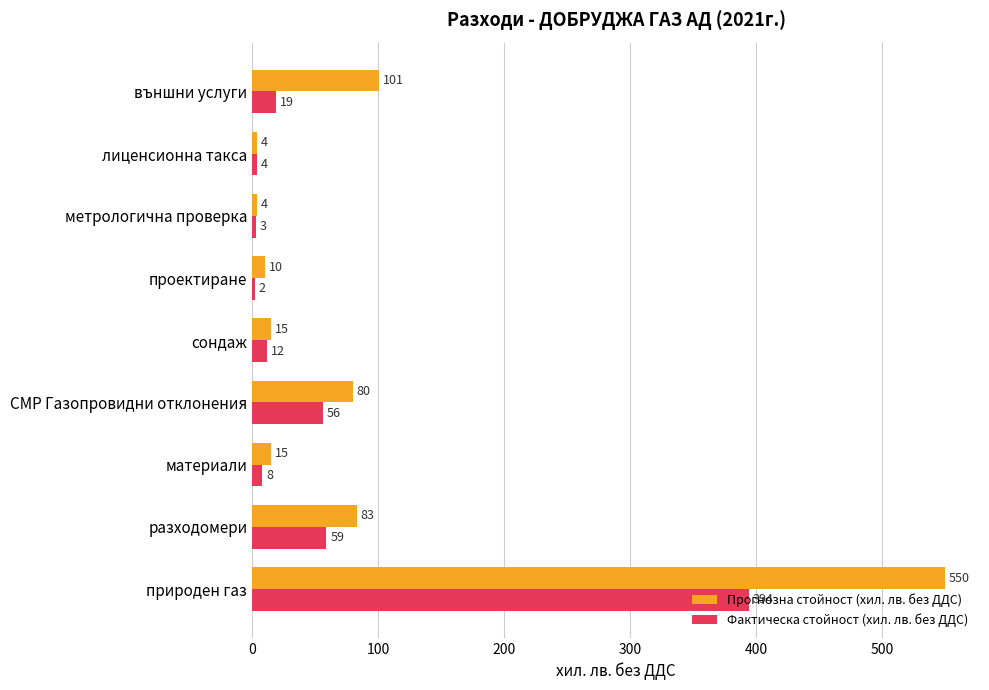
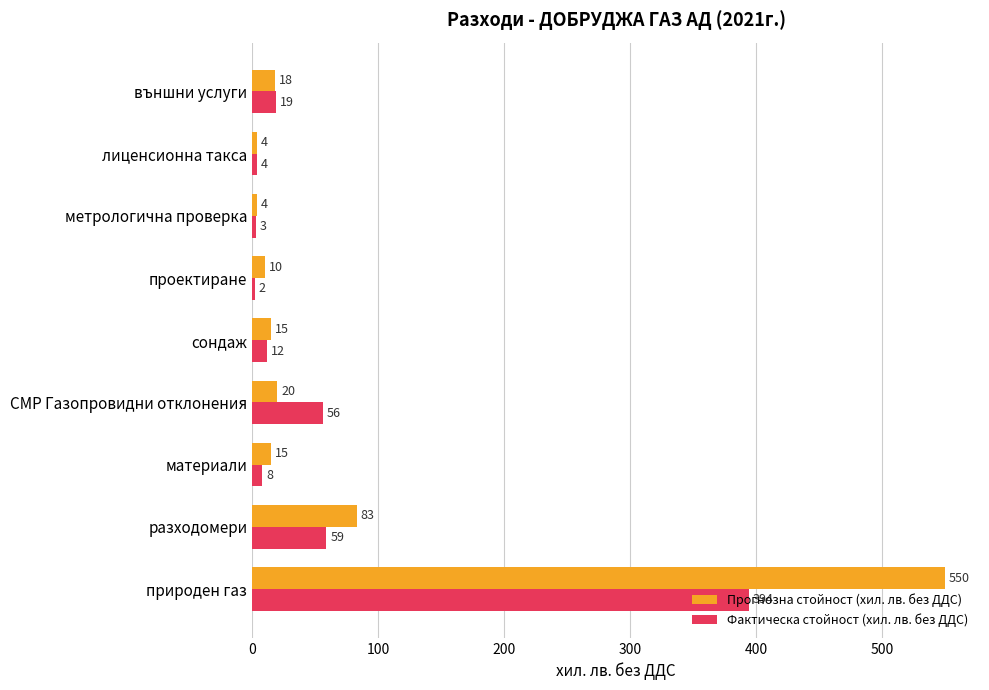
Прогнозна стойност (хил. лв. без ДДС), външни услуги: 101 -> 18
Прогнозна стойност (хил. лв. без ДДС), СМР Газопровидни отклонения: 80 -> 20
